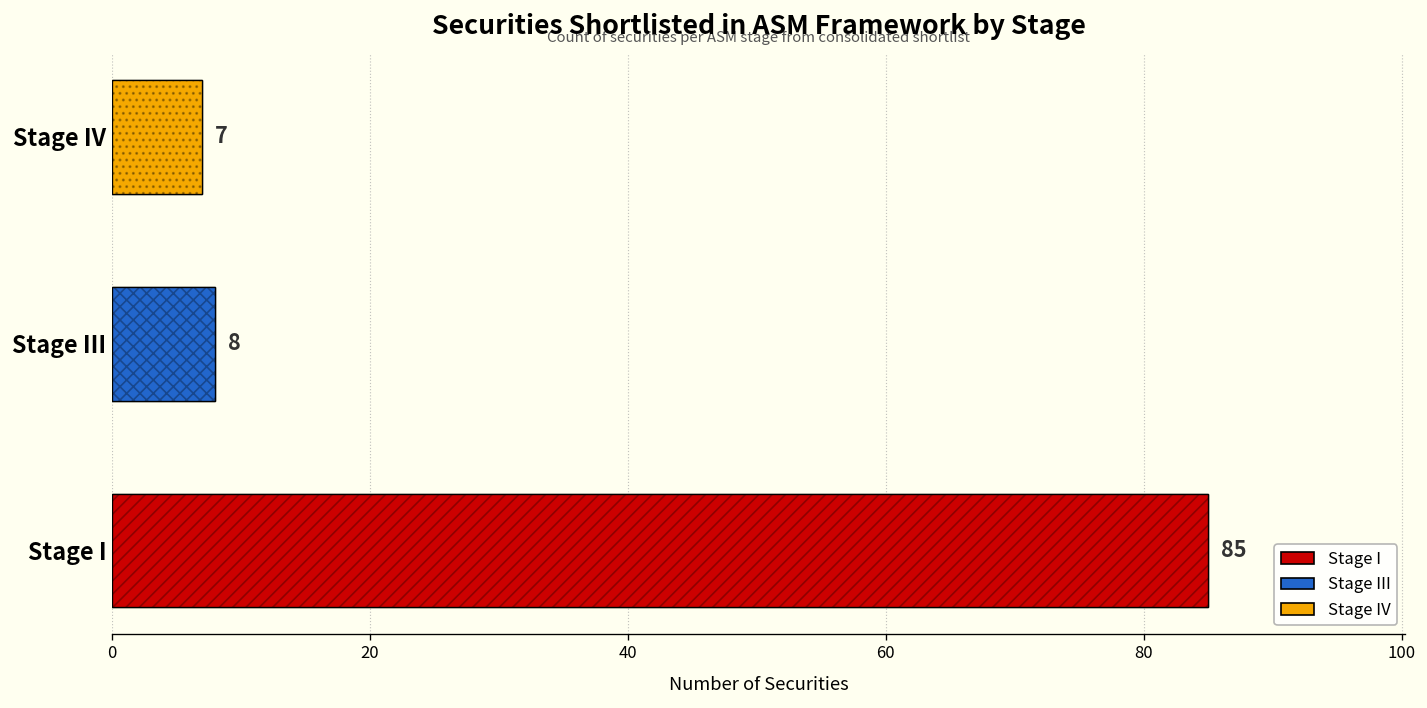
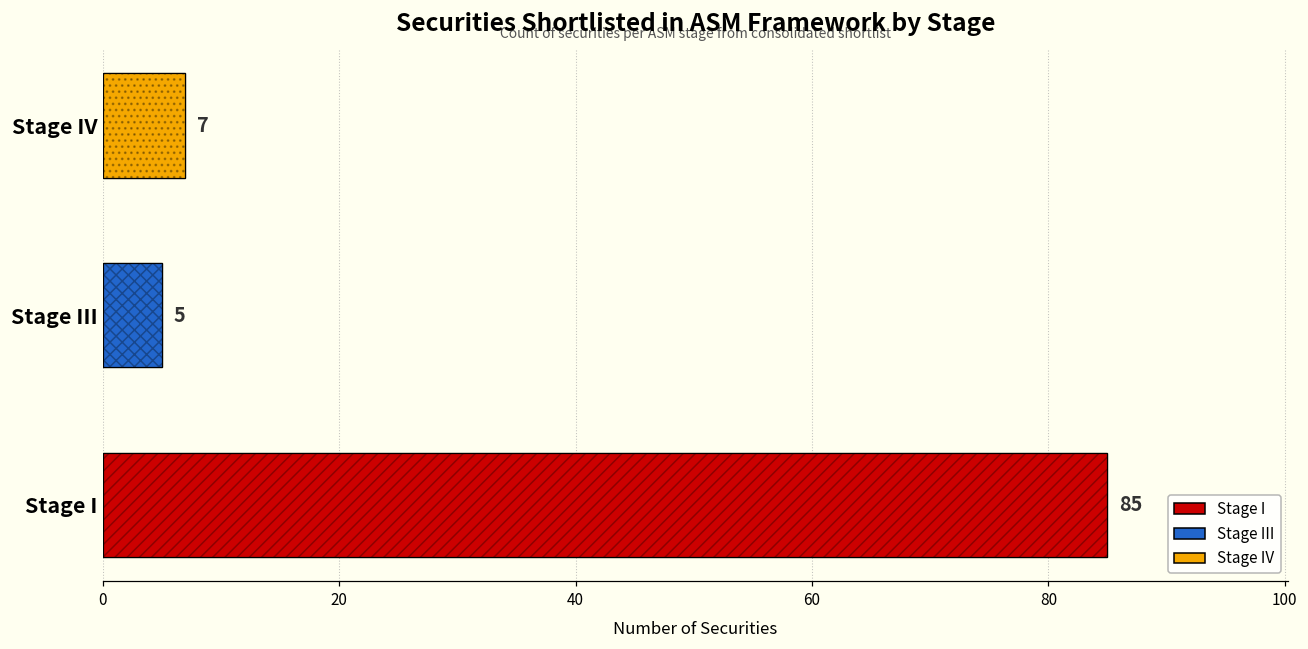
Stage III, Stage III: 8 -> 5
